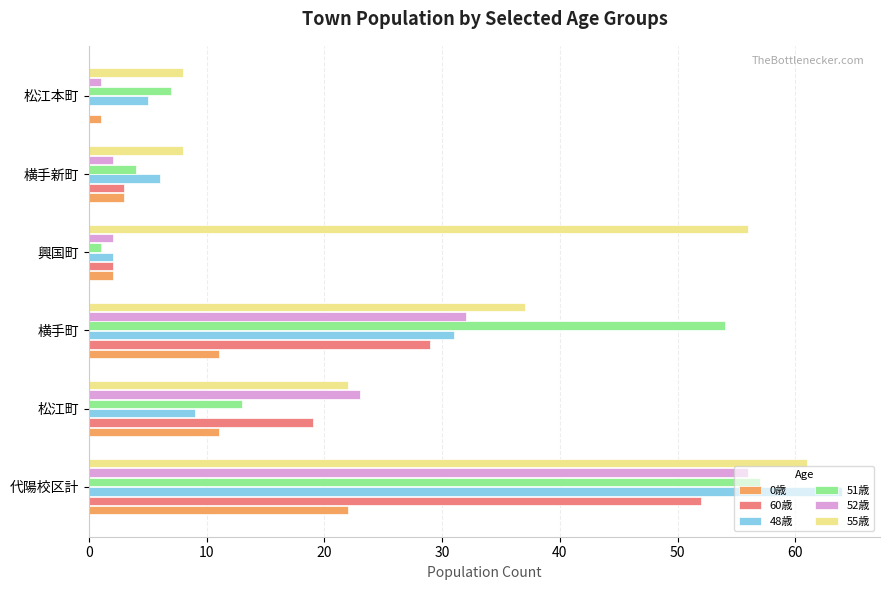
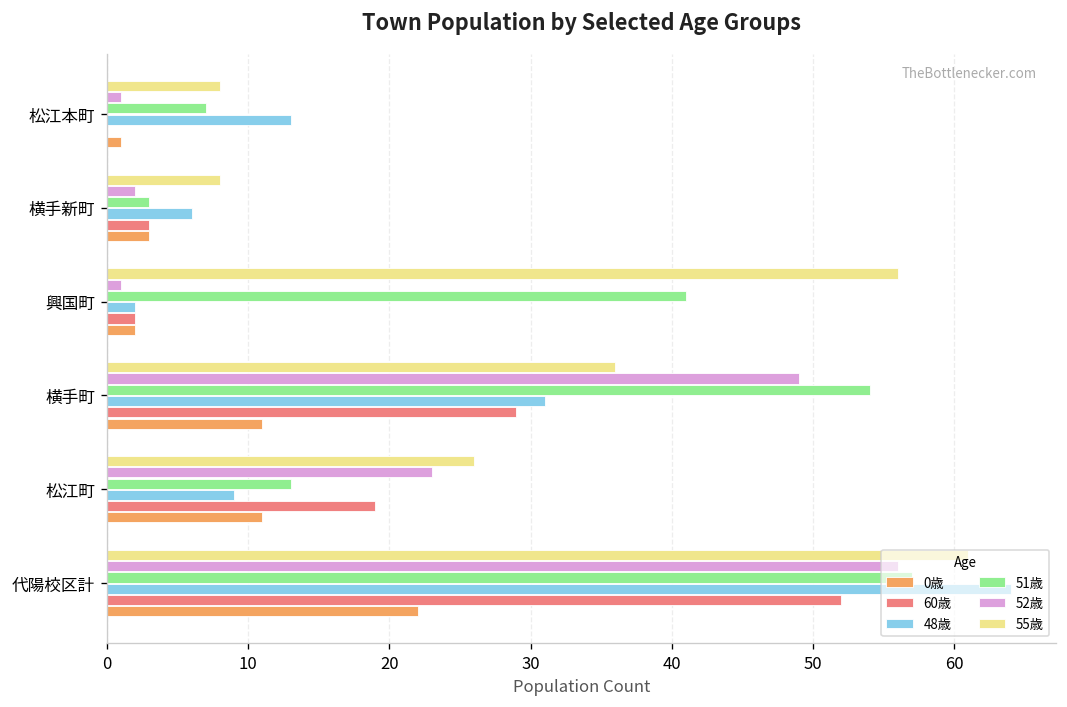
48歳, 松江本町: 5 -> 13
51歳, 横手新町: 4 -> 3
52歳, 興国町: 2 -> 1
51歳, 興国町: 1 -> 41
55歳, 横手町: 37 -> 36
52歳, 横手町: 32 -> 49
55歳, 松江町: 22 -> 26
